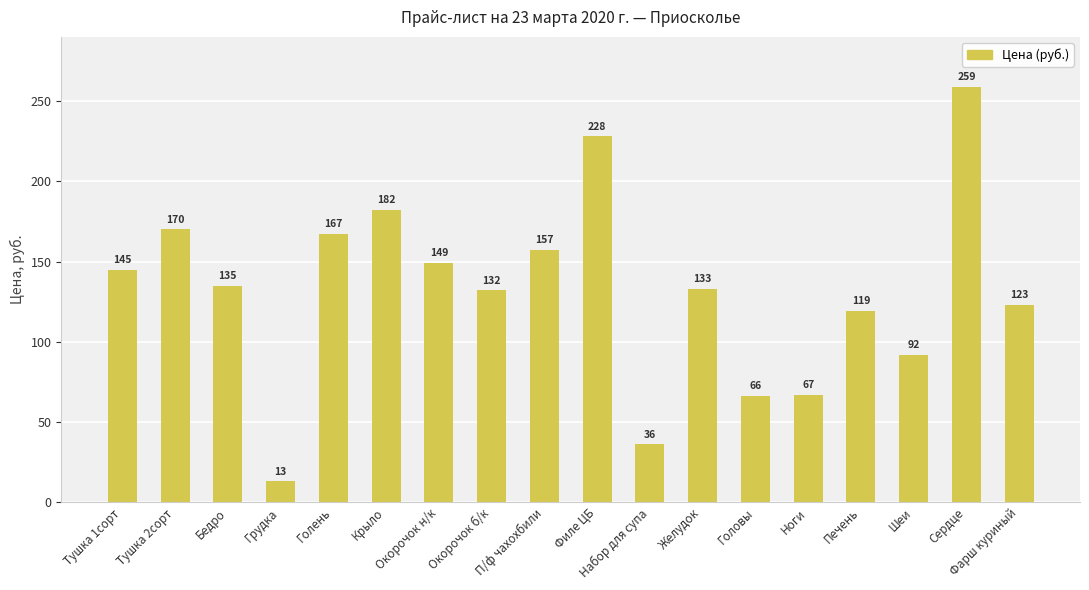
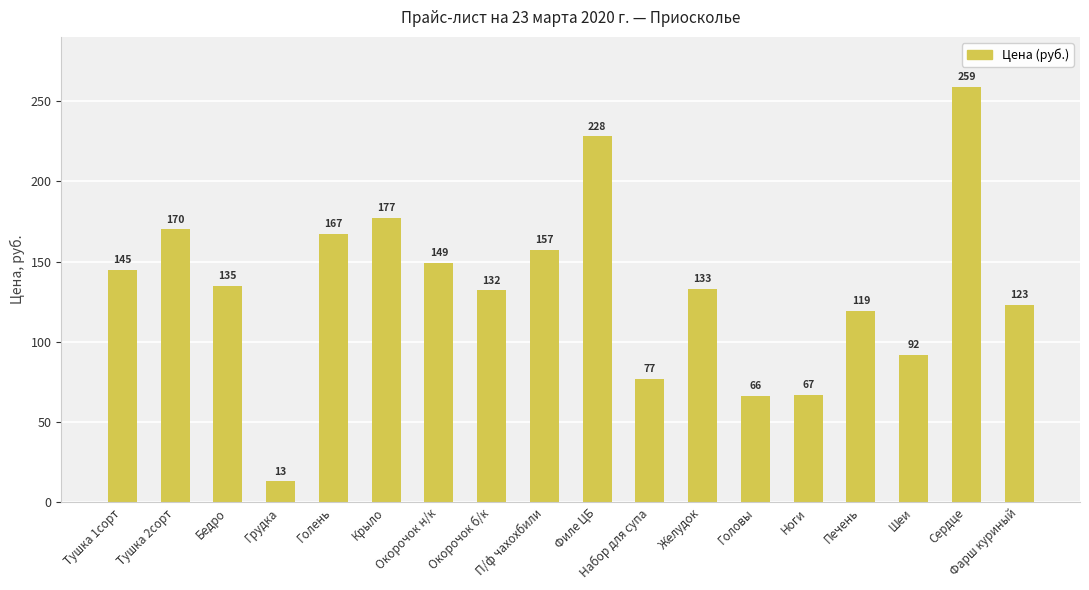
Крыло: 182 -> 177
Набор для супа: 36 -> 77
